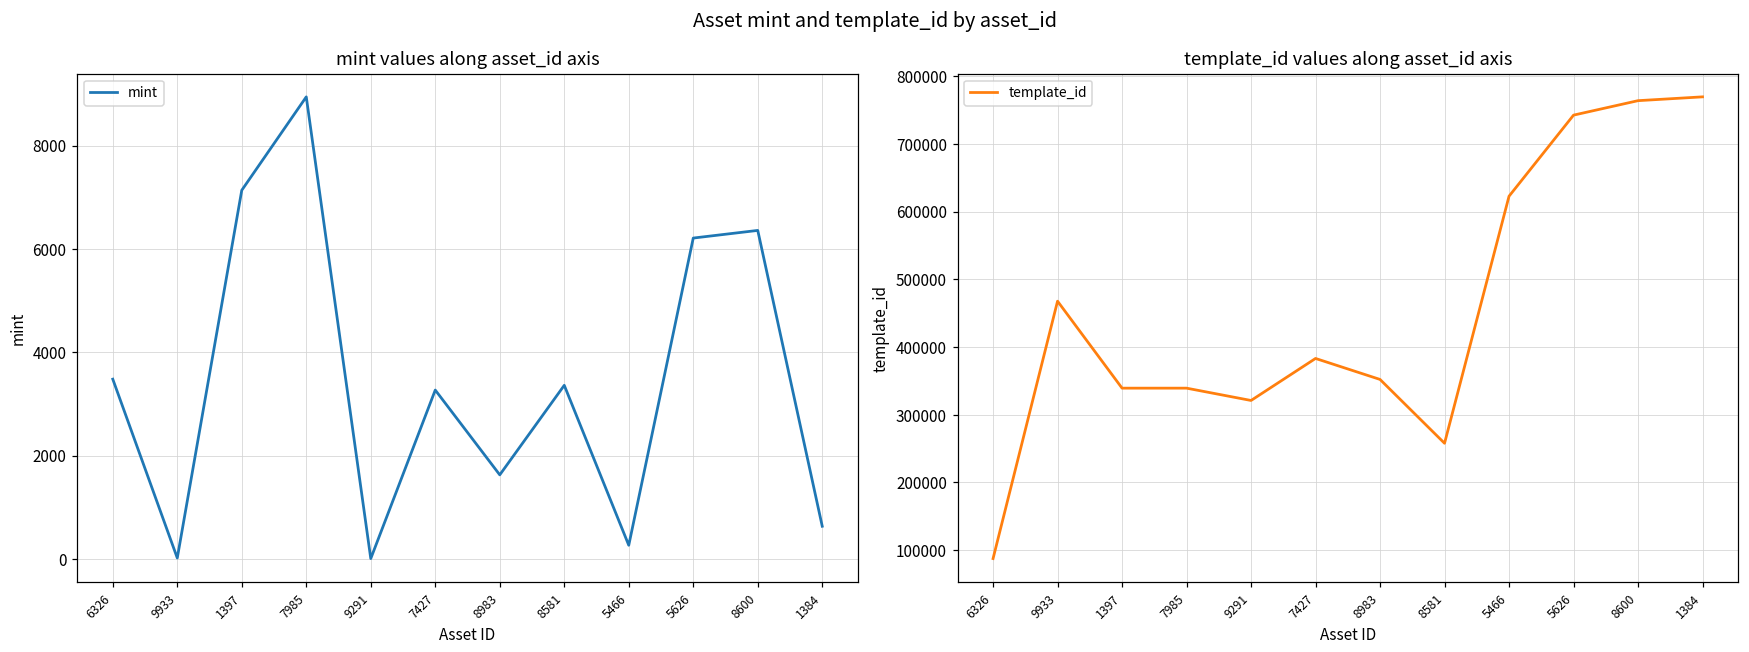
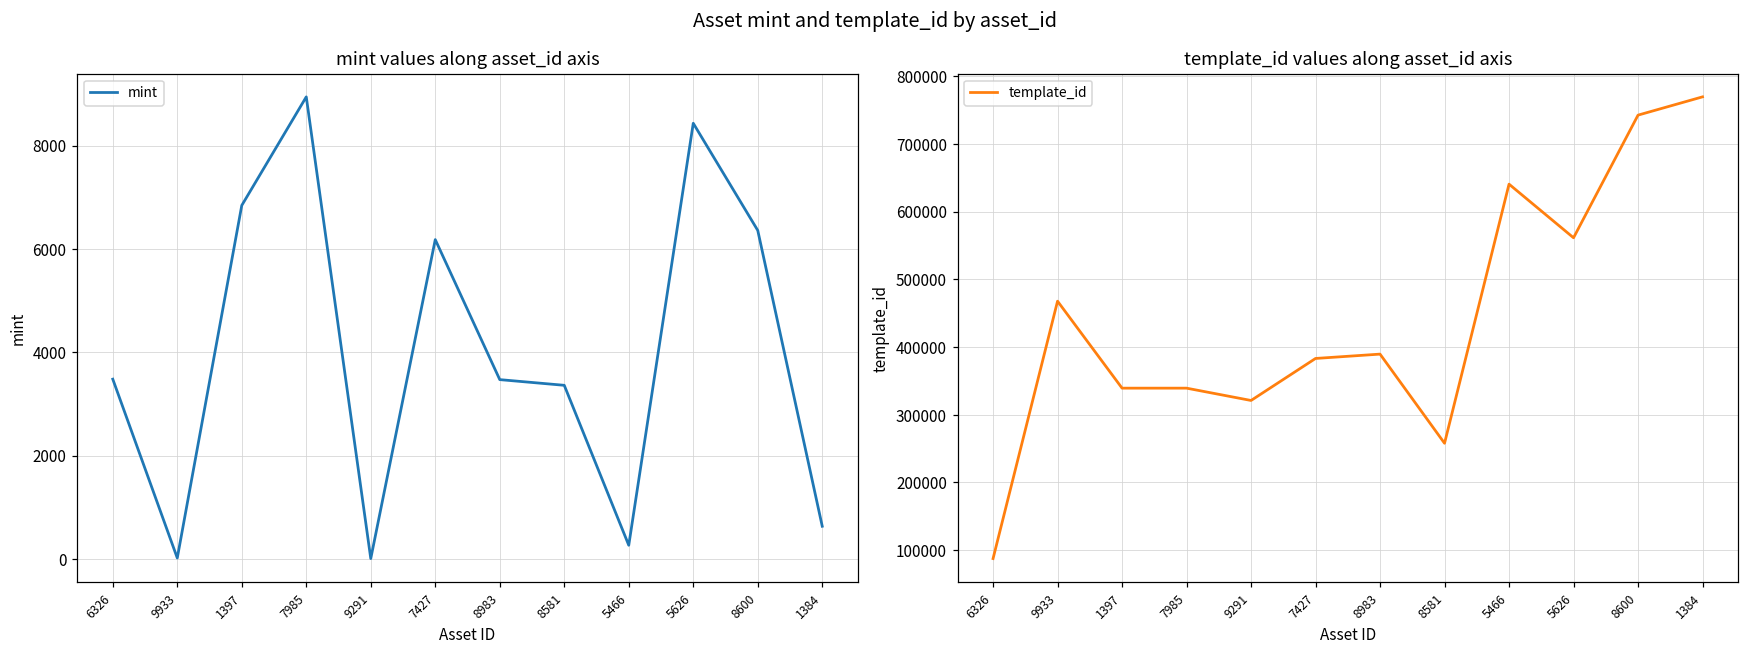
mint values along asset_id axis, 1397: 7100 -> 6800
mint values along asset_id axis, 7427: 3300 -> 6200
mint values along asset_id axis, 8983: 1600 -> 3500
mint values along asset_id axis, 5626: 6200 -> 8400
template_id values along asset_id axis, 8983: 350000 -> 390000
template_id values along asset_id axis, 5466: 620000 -> 640000
template_id values along asset_id axis, 5626: 740000 -> 560000
template_id values along asset_id axis, 8600: 760000 -> 740000
